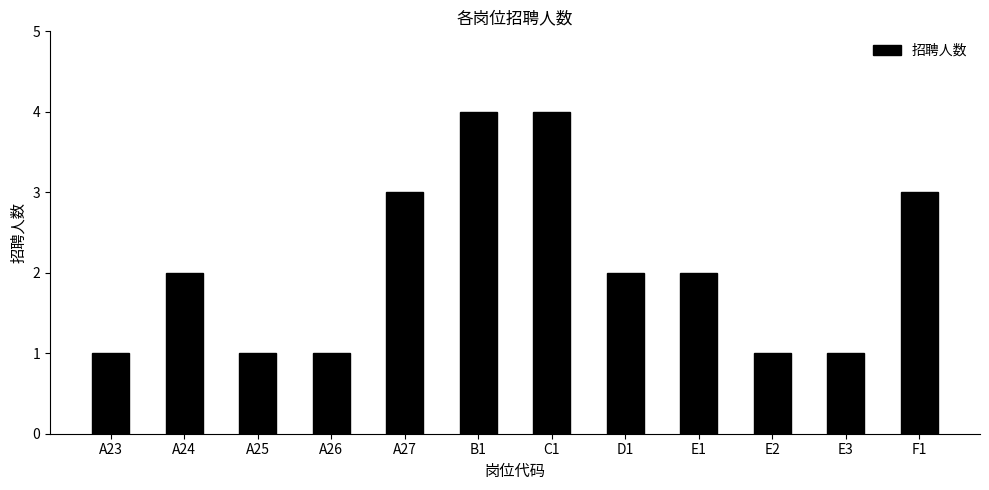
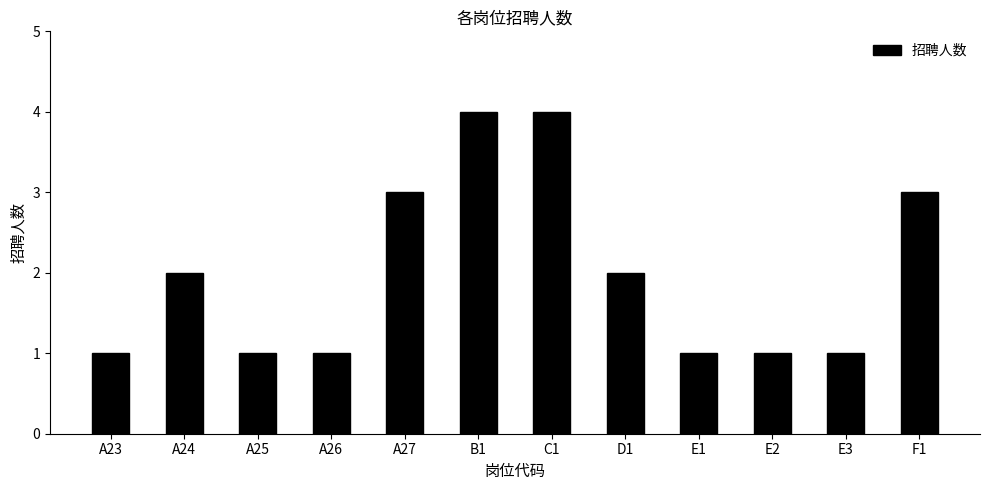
E1: 2 -> 1
